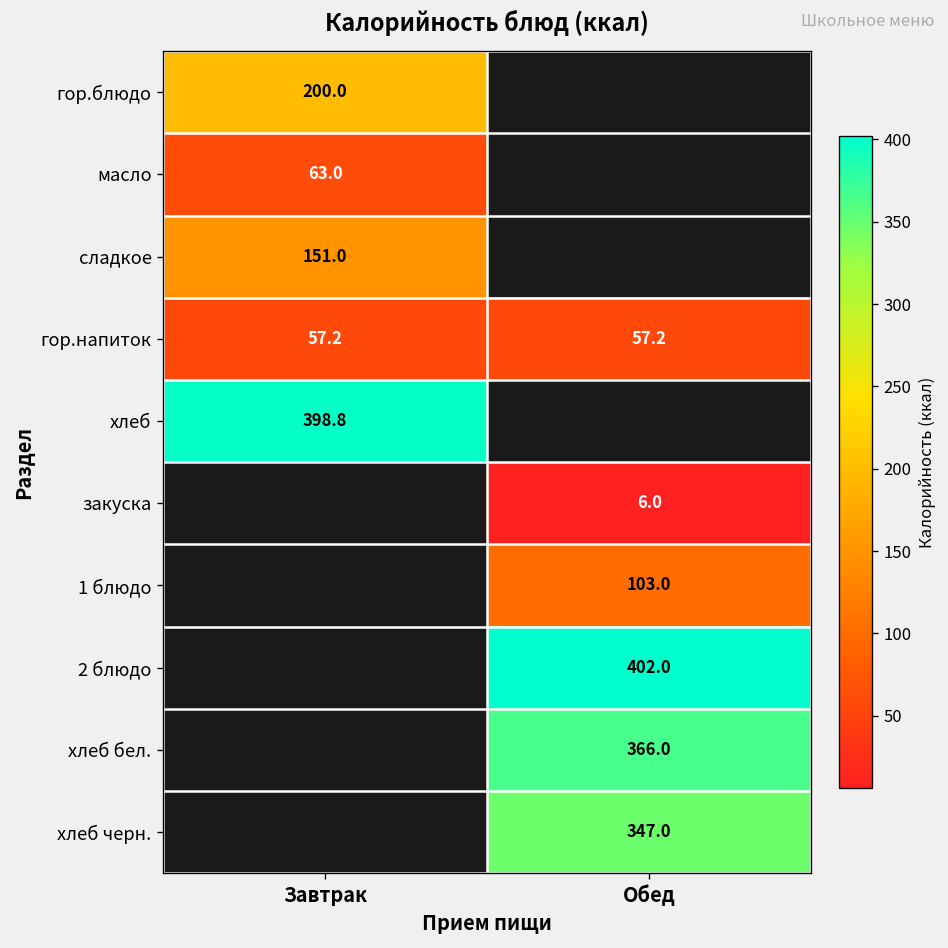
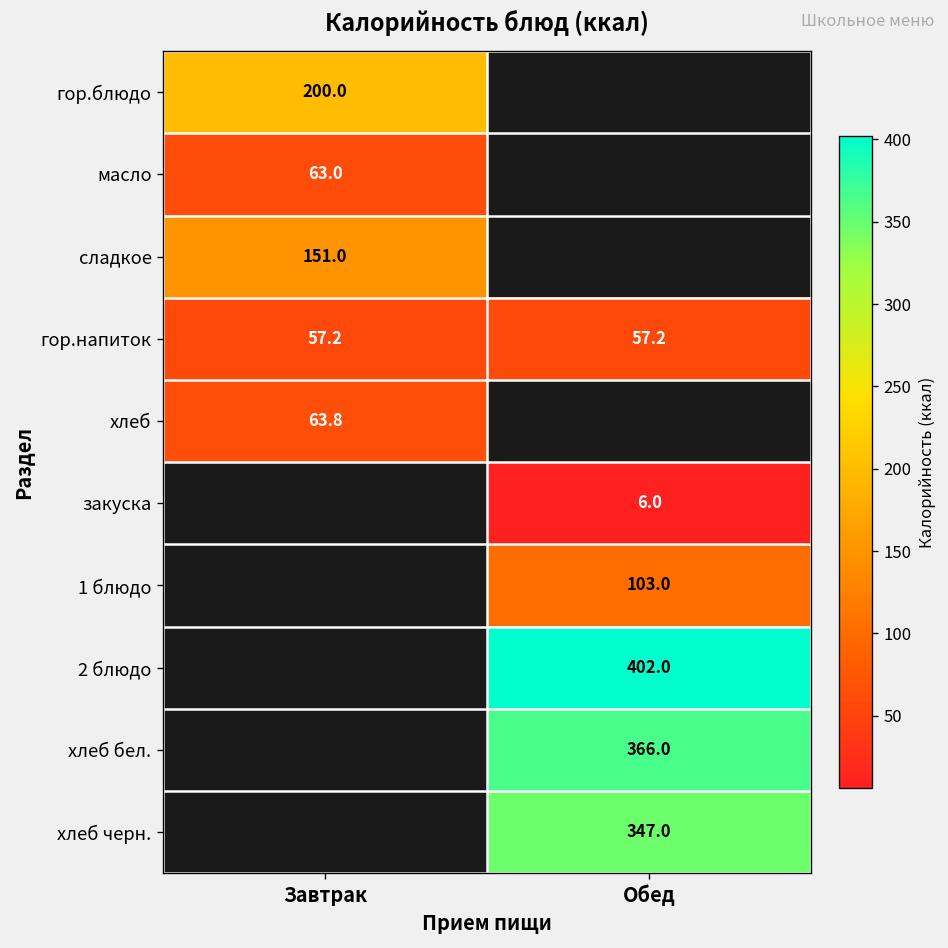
хлеб, Завтрак: 398.8 -> 63.8
